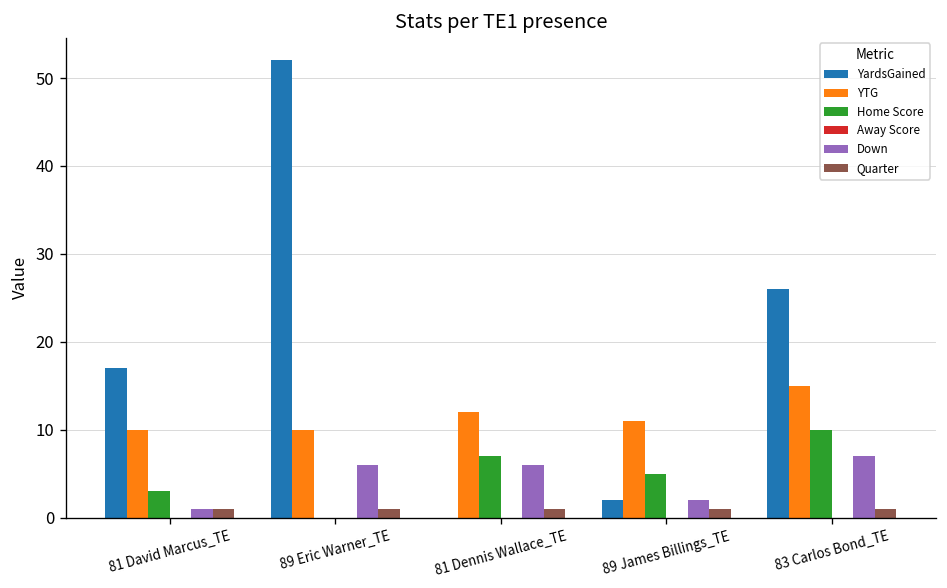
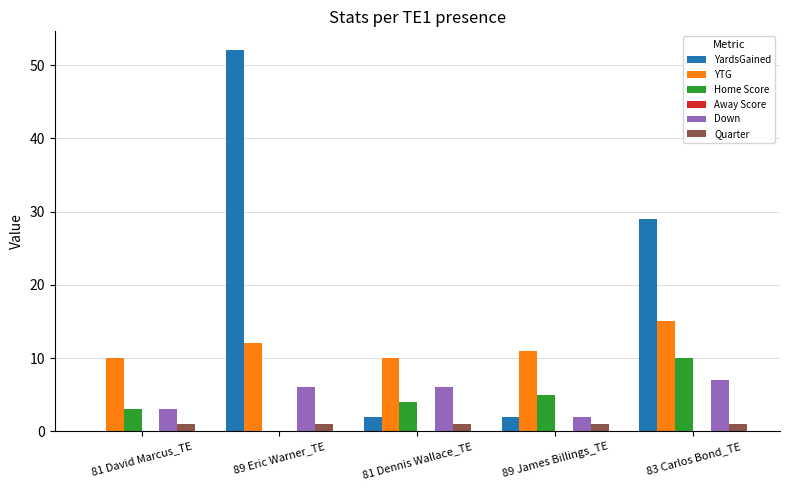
YardsGained, 81 David Marcus_TE: 17 -> 0
Down, 81 David Marcus_TE: 1 -> 3
YTG, 89 Eric Warner_TE: 10 -> 12
YardsGained, 81 Dennis Wallace_TE: 0 -> 2
YTG, 81 Dennis Wallace_TE: 12 -> 10
Home Score, 81 Dennis Wallace_TE: 7 -> 4
YardsGained, 83 Carlos Bond_TE: 26 -> 29
